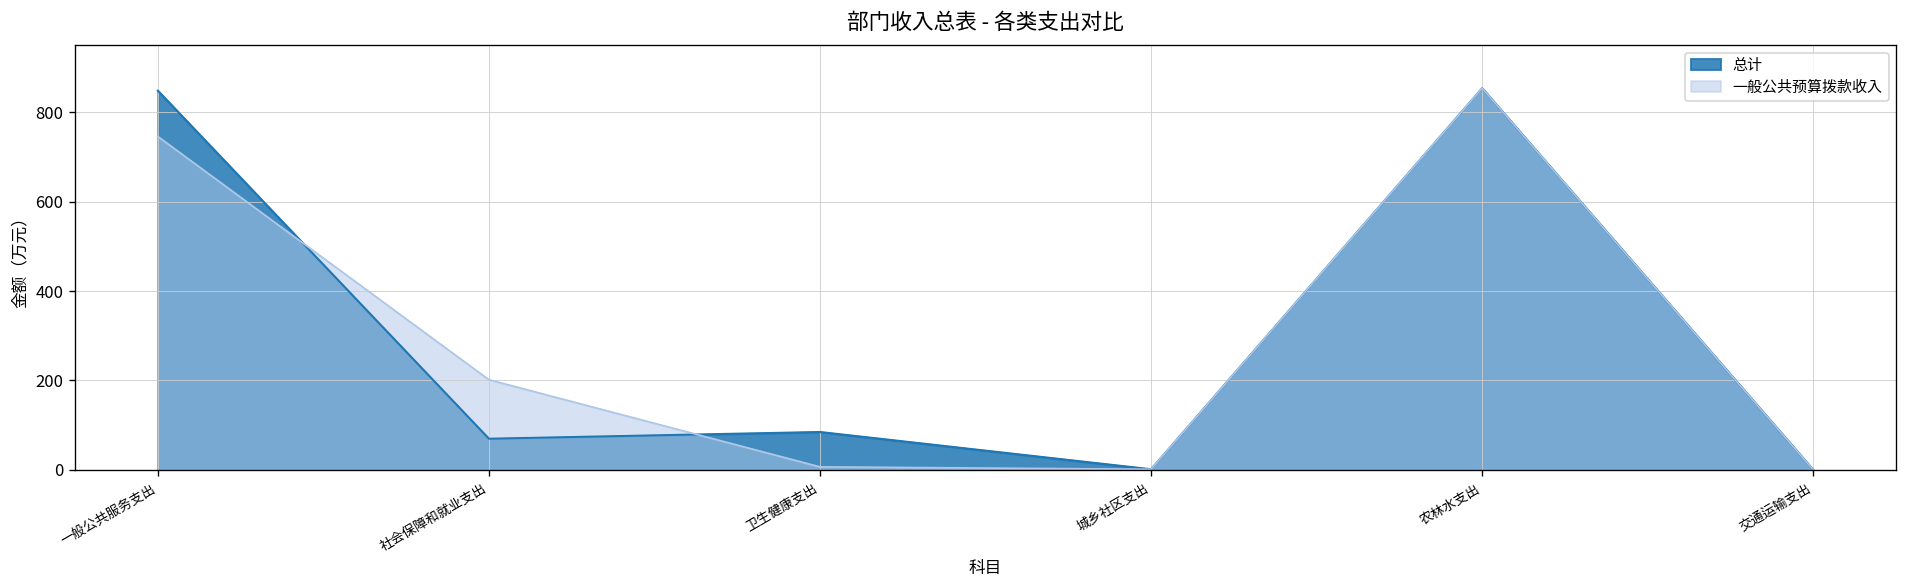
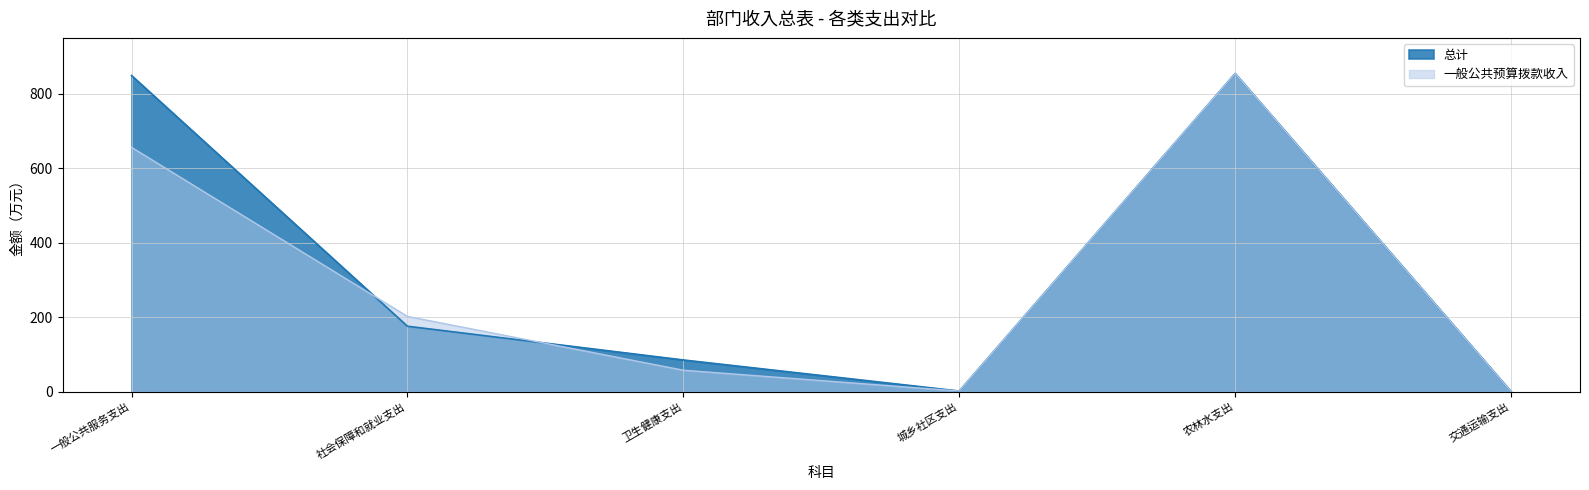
一般公共预算拨款收入, 一般公共服务支出: 750 -> 660
总计, 社会保障和就业支出: 70 -> 180
一般公共预算拨款收入, 卫生健康支出: 10 -> 60
